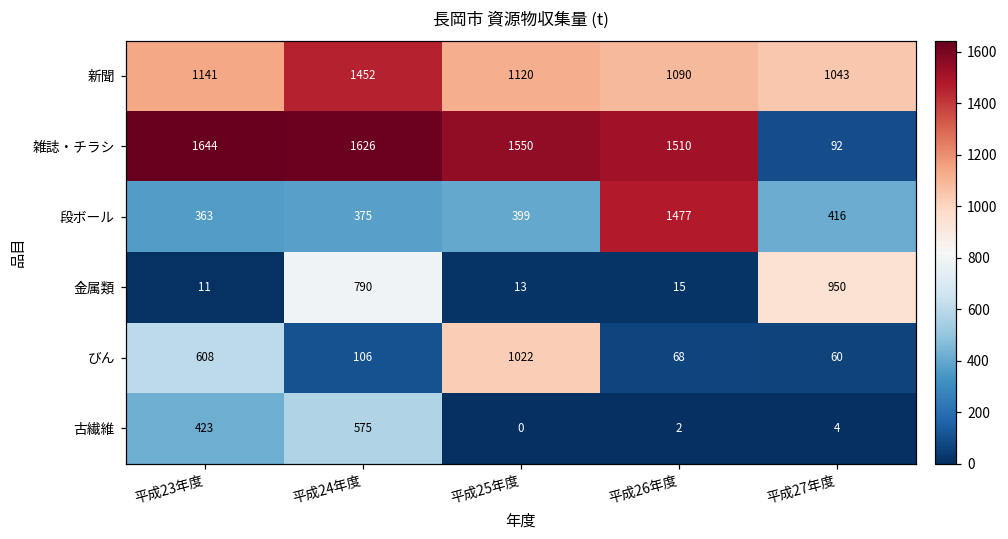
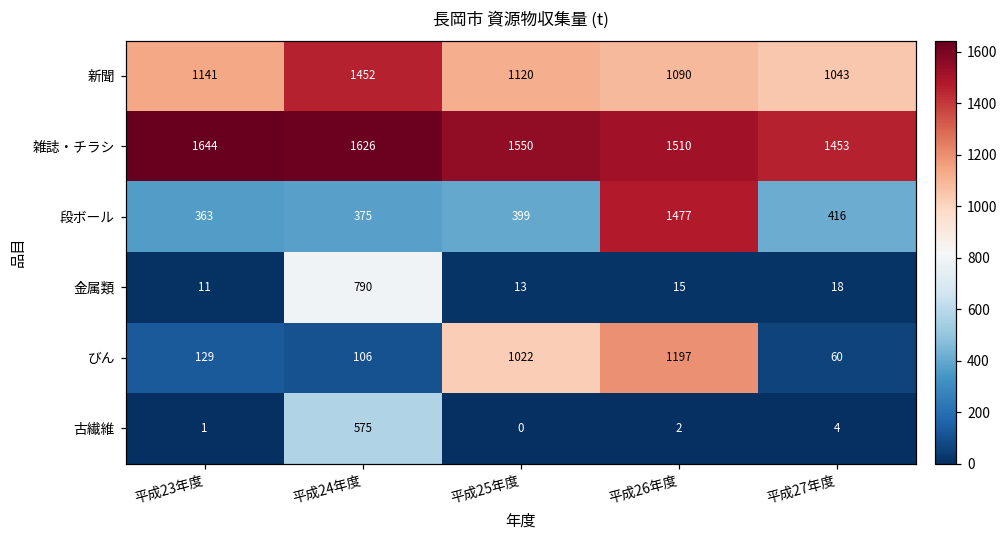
雑誌・チラシ, 平成27年度: 92 -> 1453
金属類, 平成27年度: 950 -> 18
びん, 平成23年度: 608 -> 129
びん, 平成26年度: 68 -> 1197
古繊維, 平成23年度: 423 -> 1
